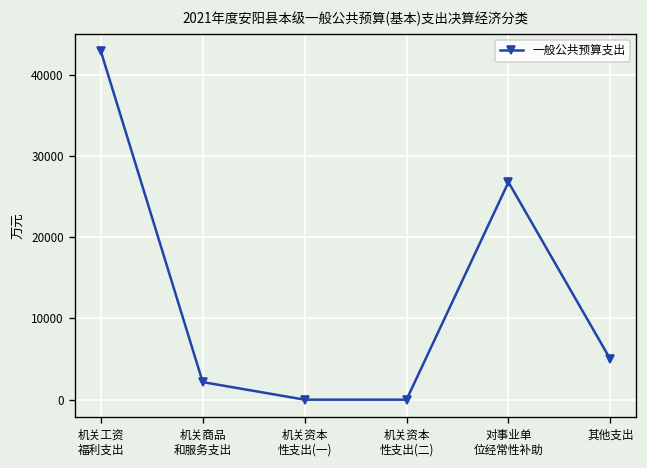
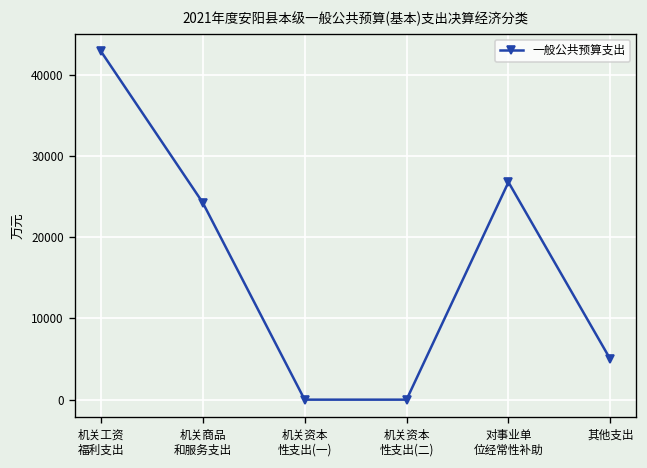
机关商品 和服务支出: 2000 -> 24000
